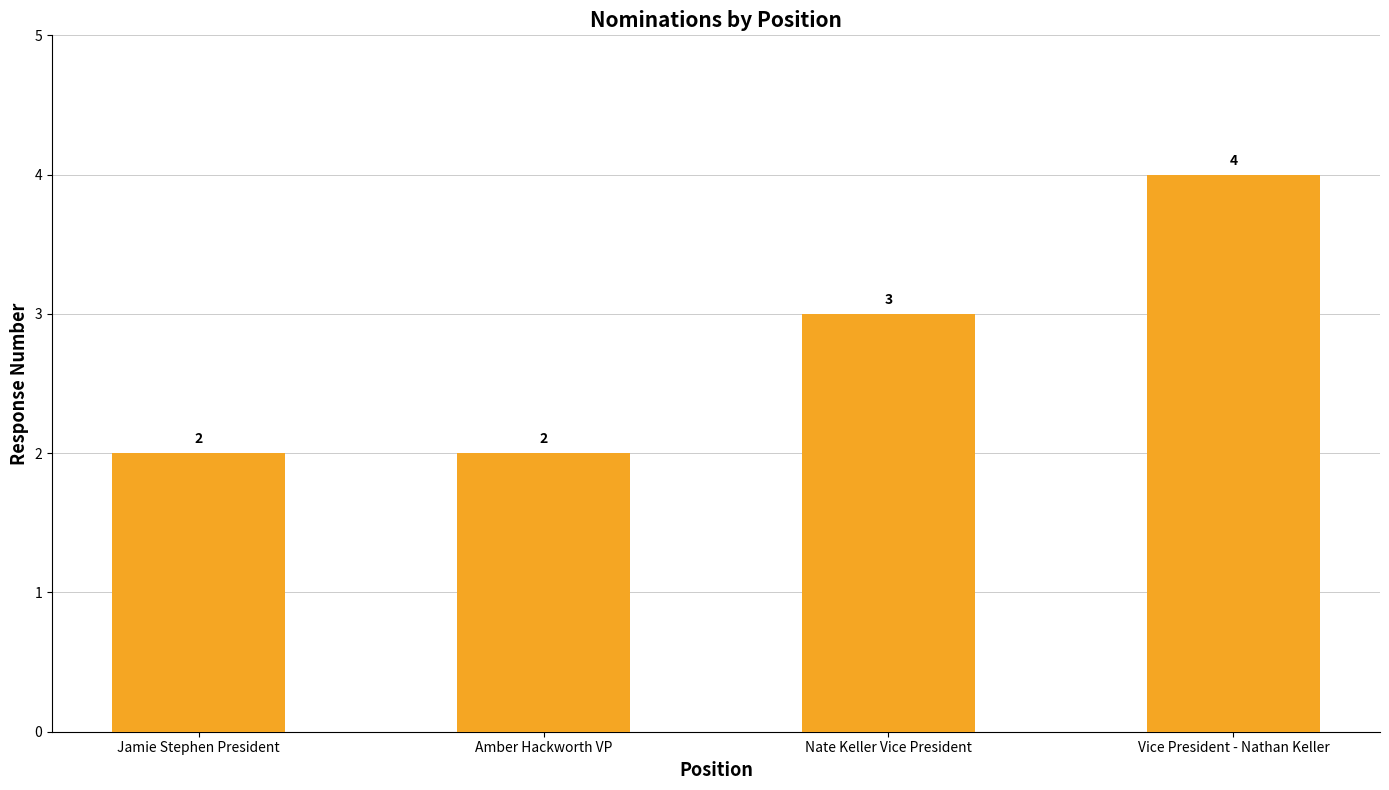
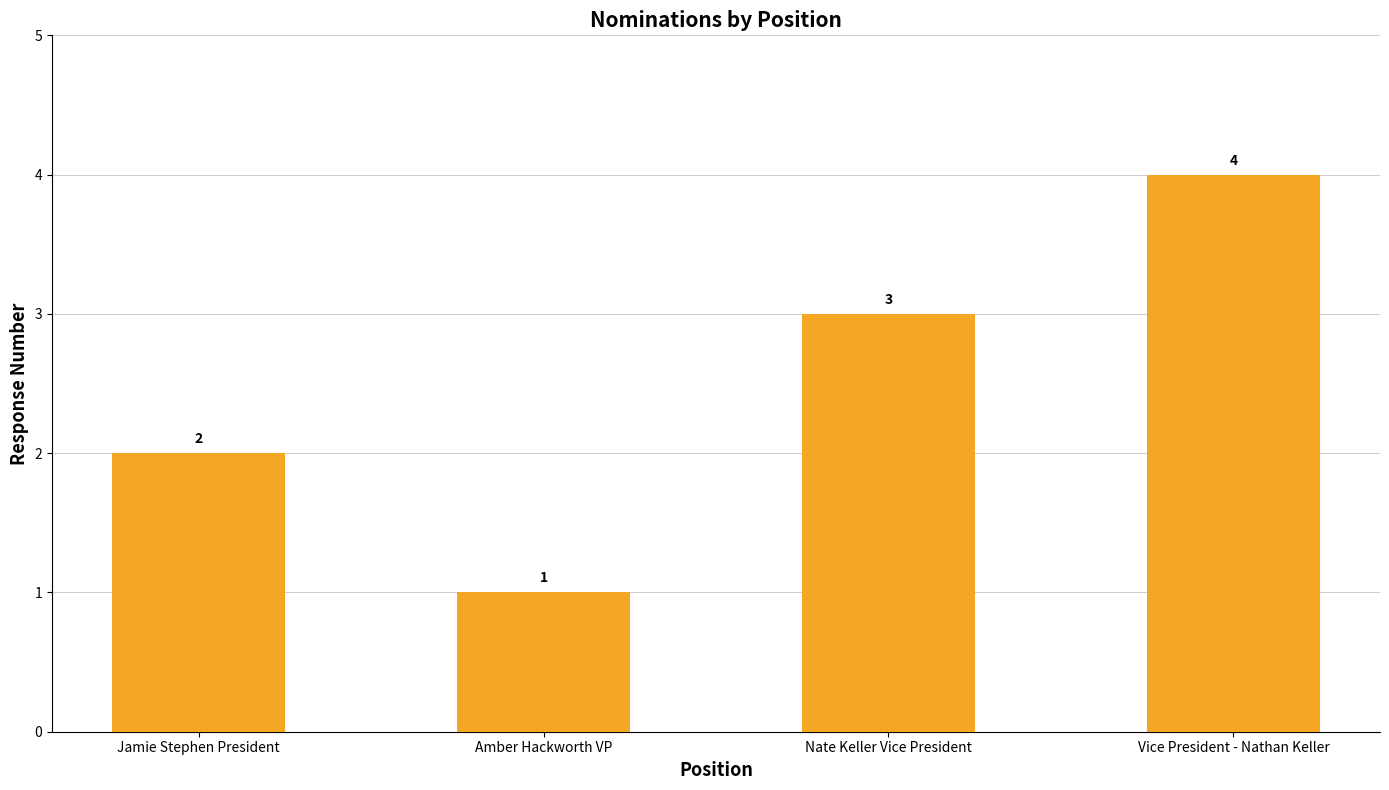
Amber Hackworth VP: 2 -> 1
